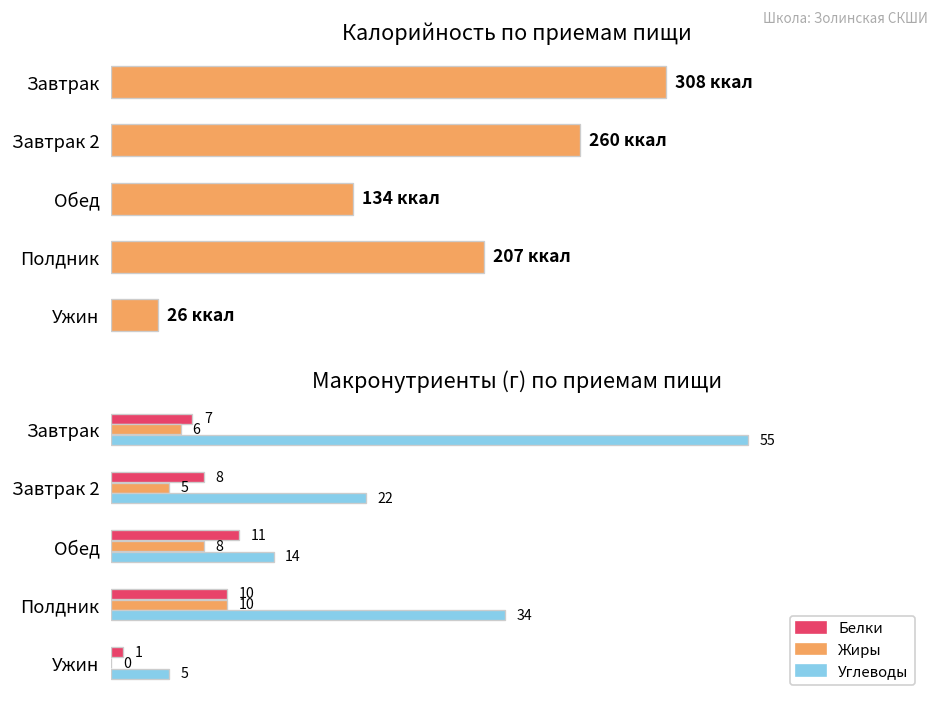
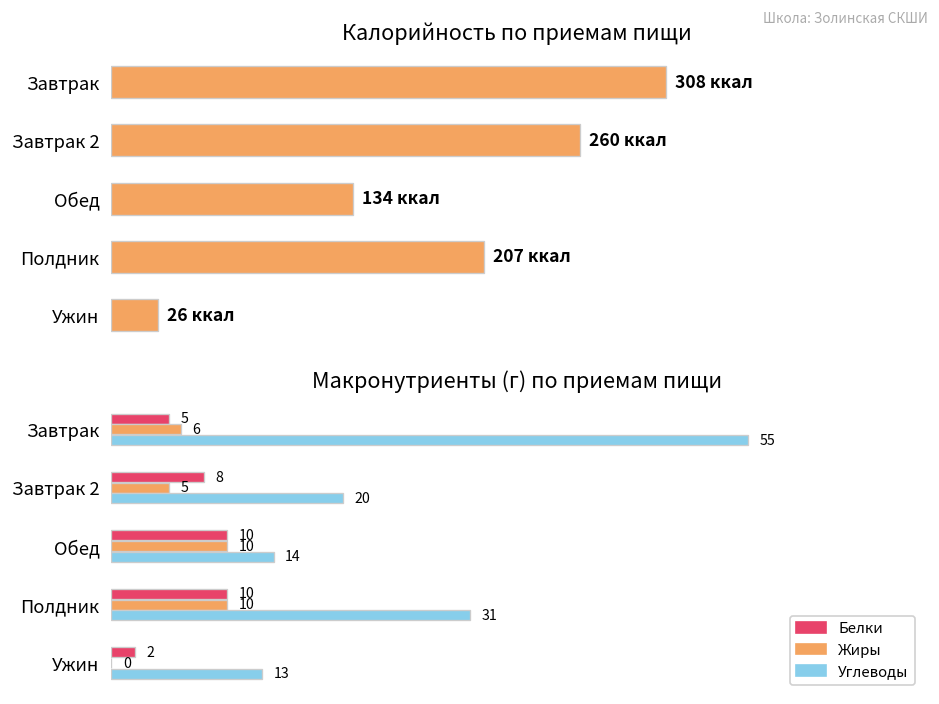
Макронутриенты (г) по приемам пищи, Белки, Завтрак: 7 -> 5
Макронутриенты (г) по приемам пищи, Углеводы, Завтрак 2: 22 -> 20
Макронутриенты (г) по приемам пищи, Белки, Обед: 11 -> 10
Макронутриенты (г) по приемам пищи, Жиры, Обед: 8 -> 10
Макронутриенты (г) по приемам пищи, Углеводы, Полдник: 34 -> 31
Макронутриенты (г) по приемам пищи, Белки, Ужин: 1 -> 2
Макронутриенты (г) по приемам пищи, Углеводы, Ужин: 5 -> 13
